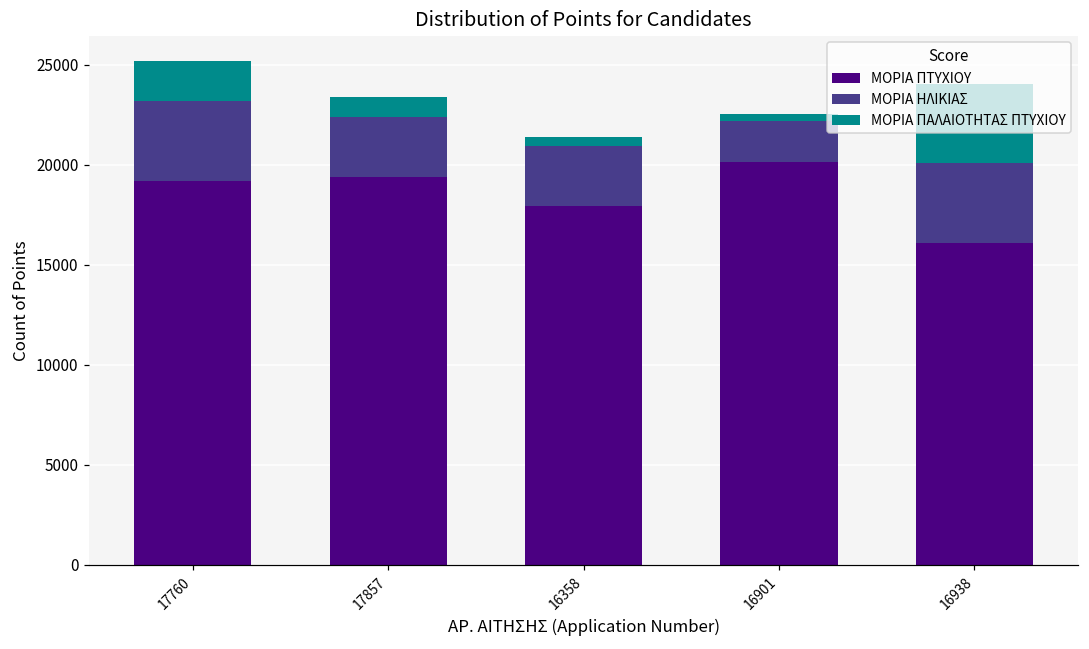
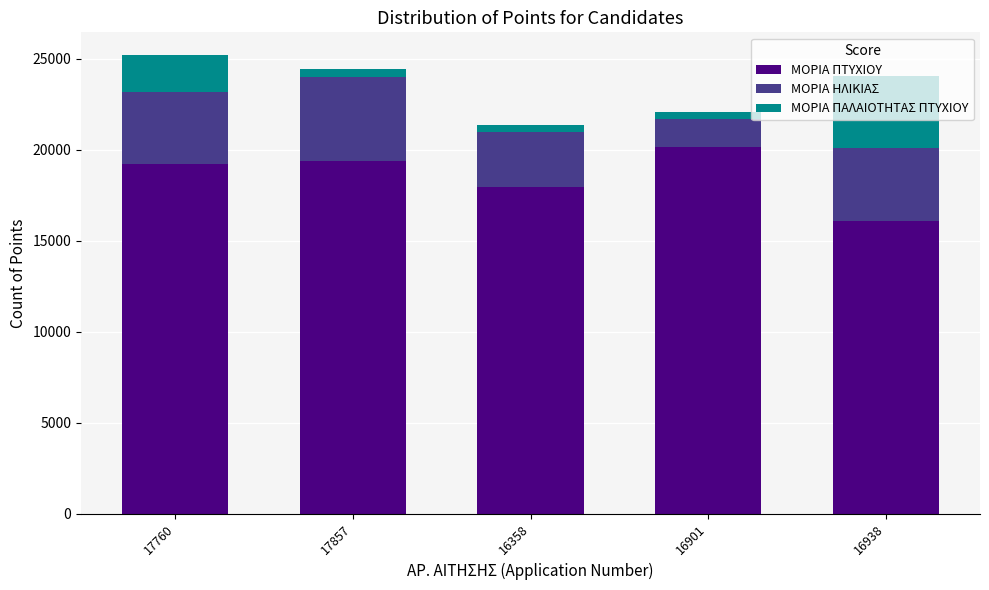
ΜΟΡΙΑ ΗΛΙΚΙΑΣ, 17857: 3000 -> 4600
ΜΟΡΙΑ ΠΑΛΑΙΟΤΗΤΑΣ ΠΤΥΧΙΟΥ, 17857: 1000 -> 400
ΜΟΡΙΑ ΗΛΙΚΙΑΣ, 16901: 2000 -> 1600
